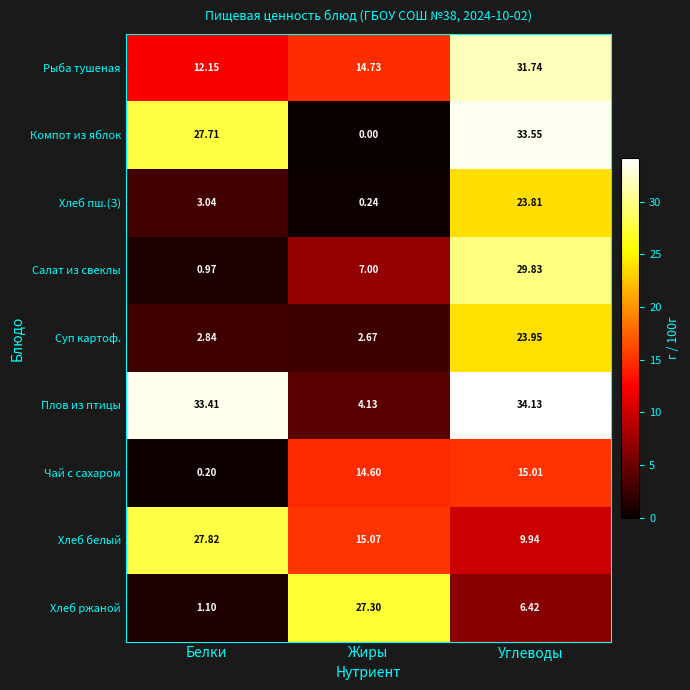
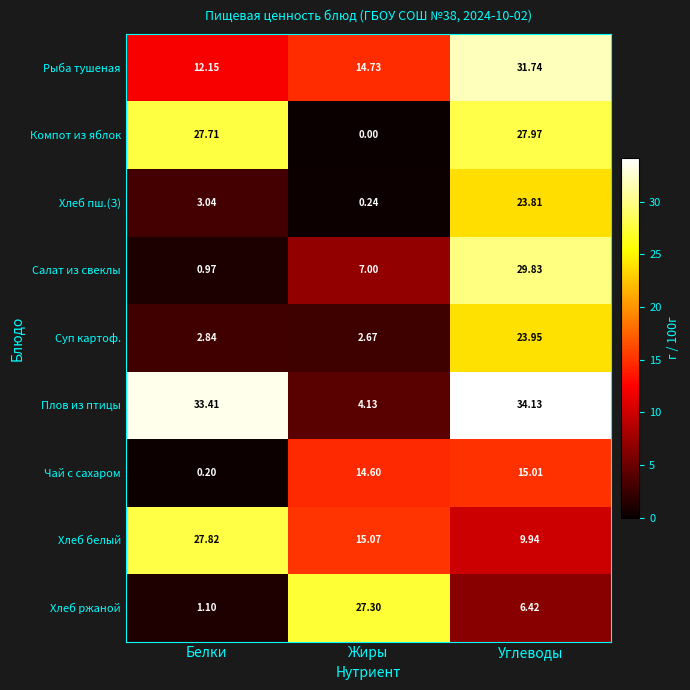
Компот из яблок, Углеводы: 33.55 -> 27.97
